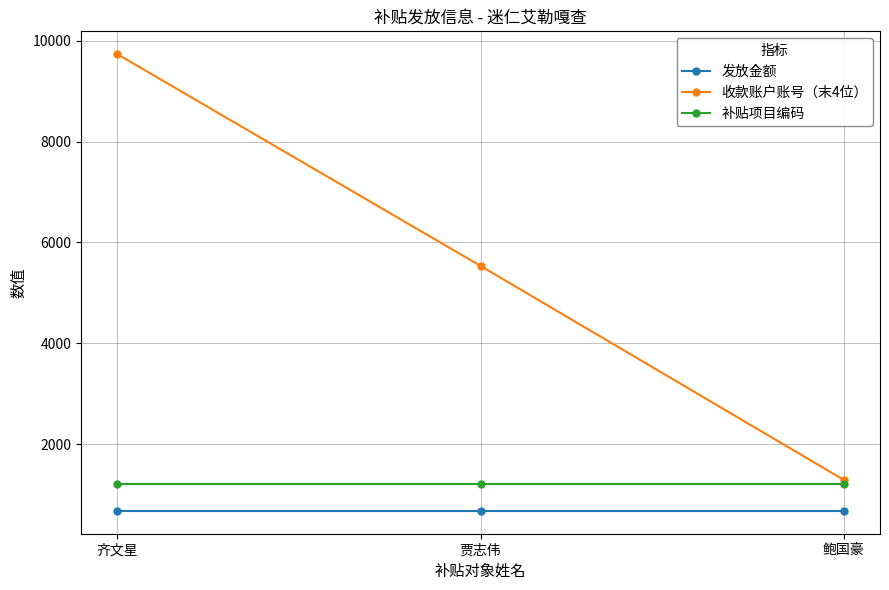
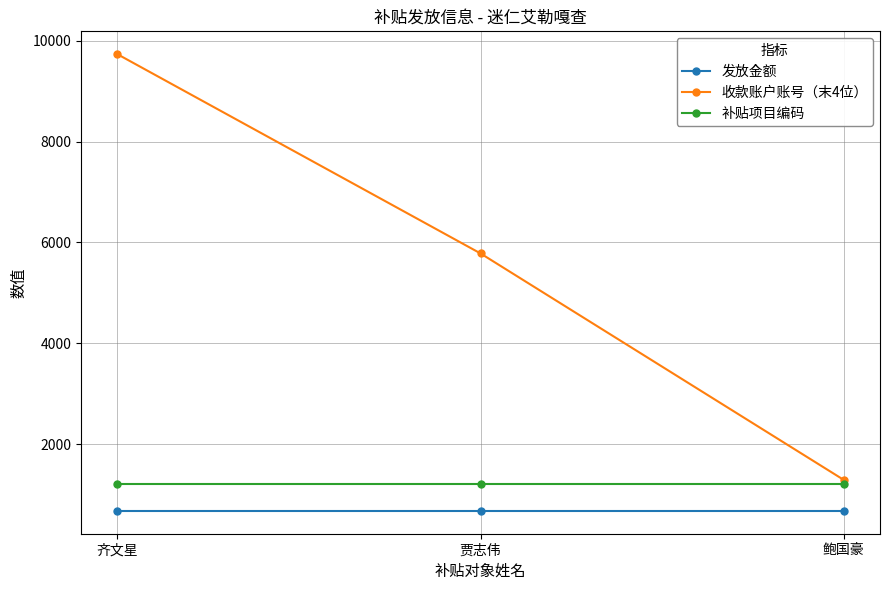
收款账户账号（末4位）, 贾志伟: 5500 -> 5800
